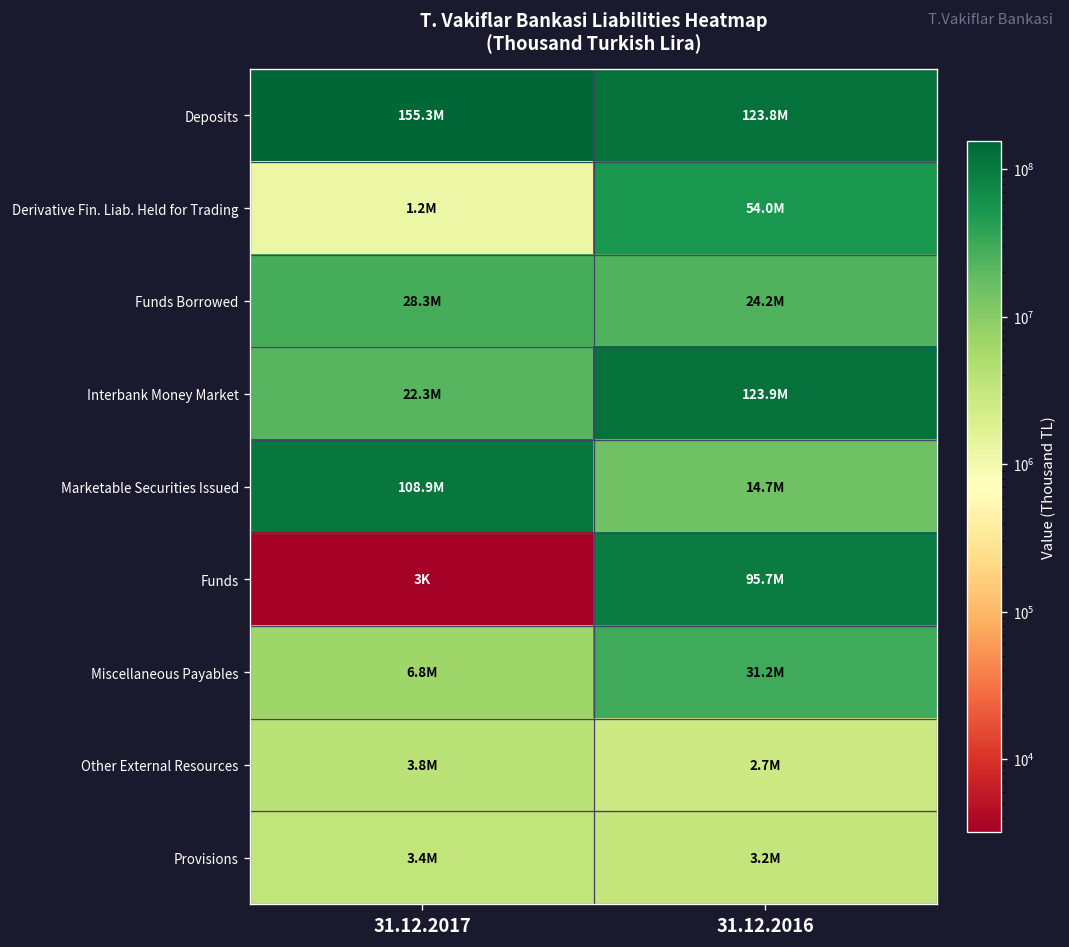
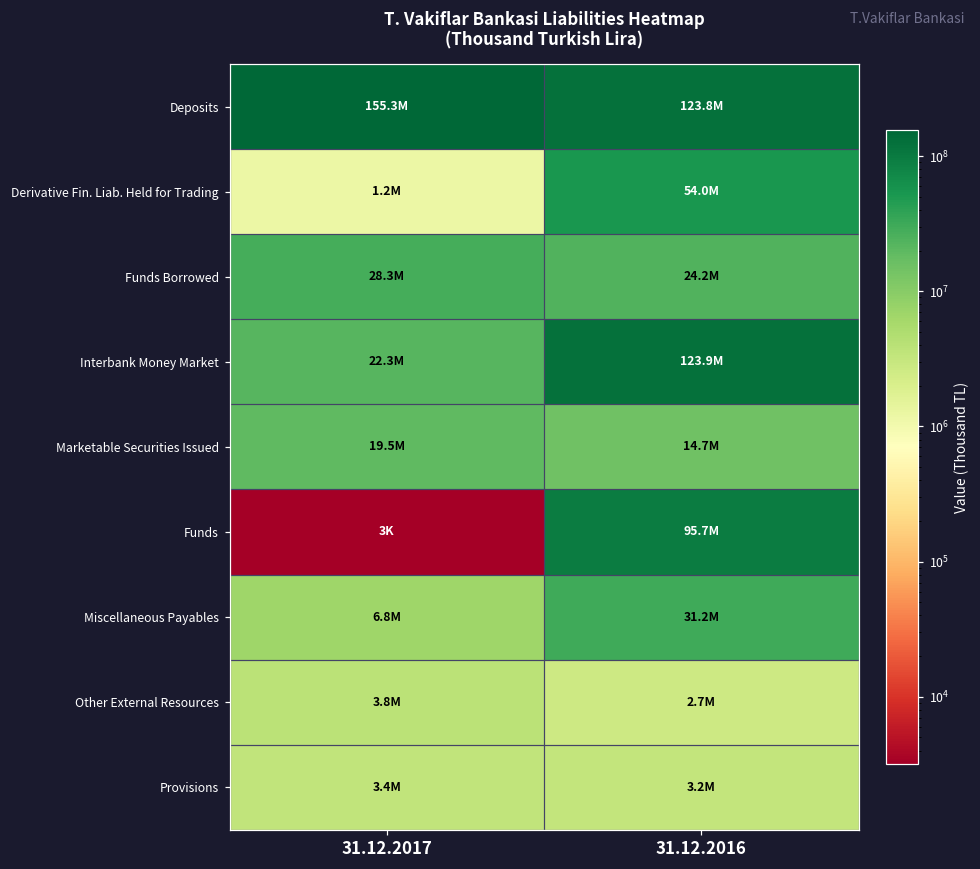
Marketable Securities Issued, 31.12.2017: 108.9M -> 19.5M
